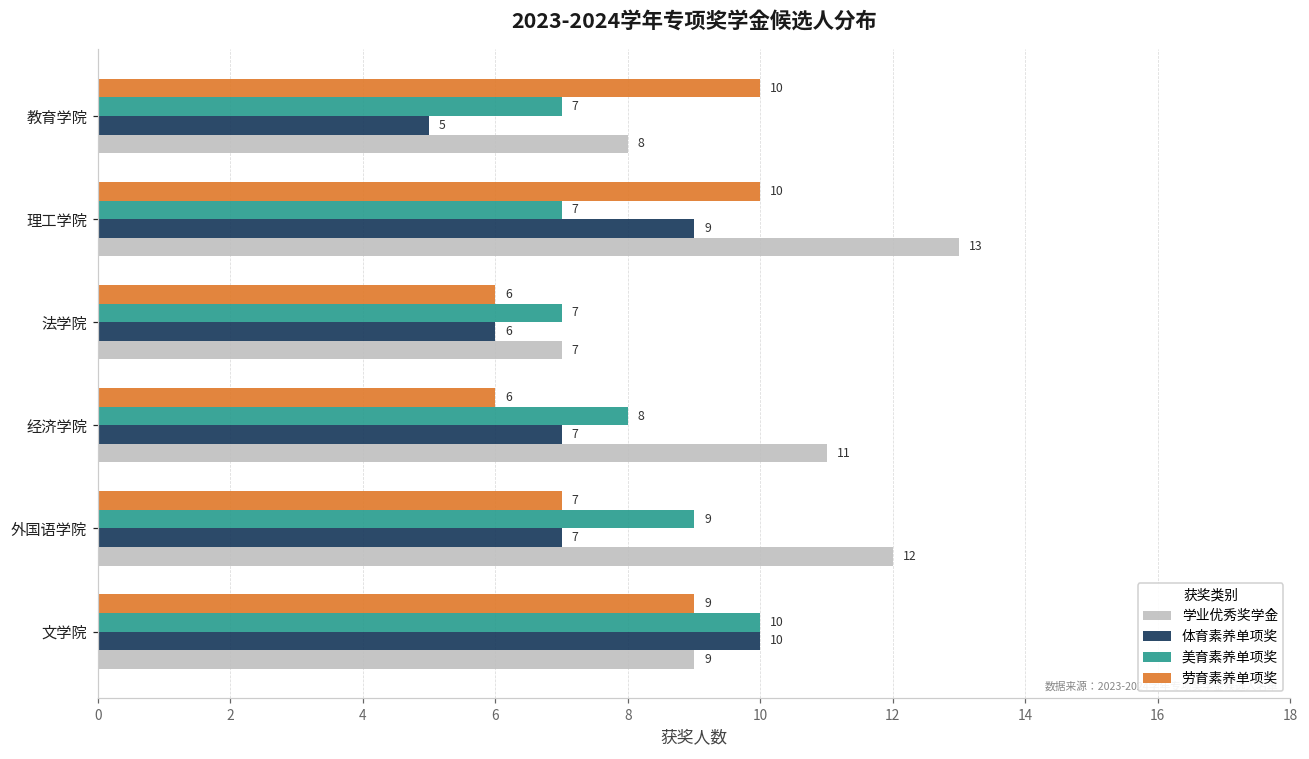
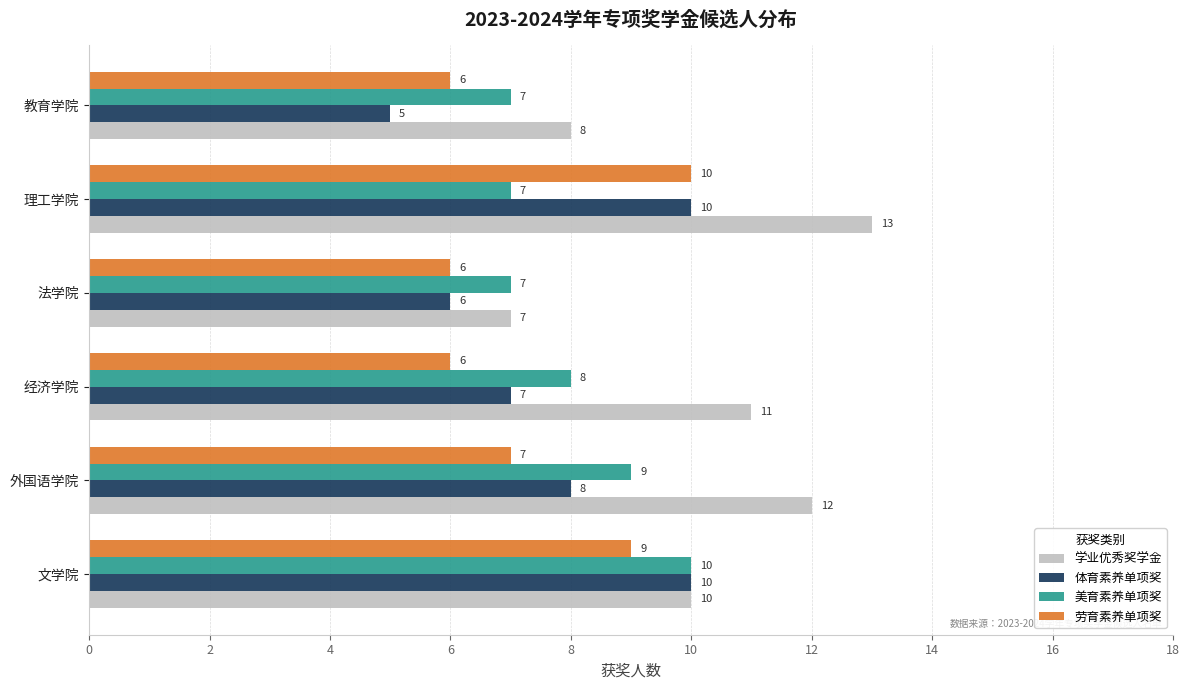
劳育素养单项奖, 教育学院: 10 -> 6
体育素养单项奖, 理工学院: 9 -> 10
体育素养单项奖, 外国语学院: 7 -> 8
学业优秀奖学金, 文学院: 9 -> 10
